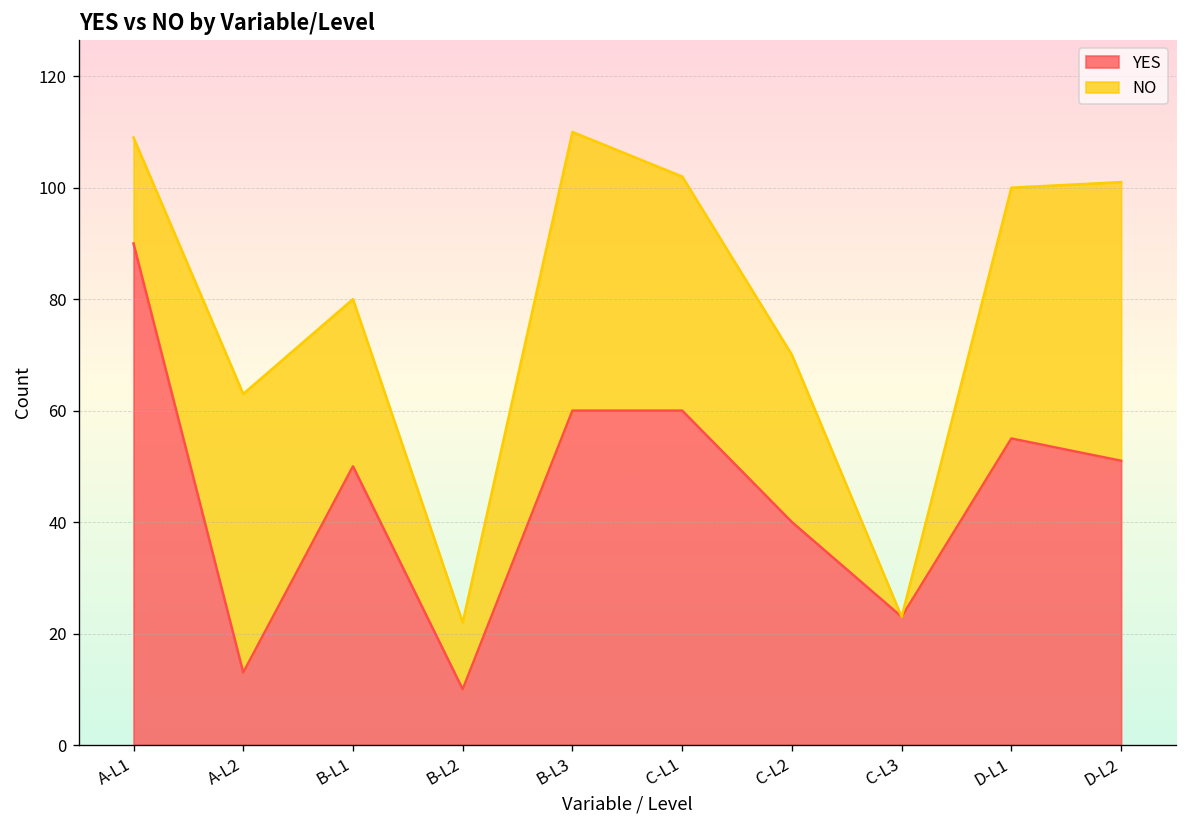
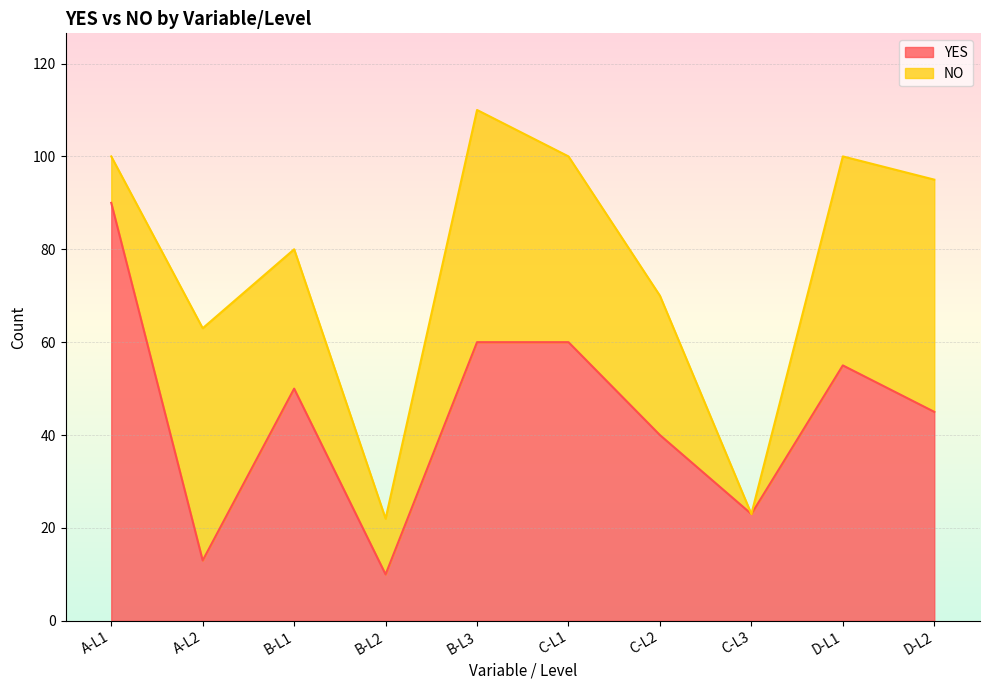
NO, A-L1: 19 -> 10
NO, C-L1: 42 -> 40
YES, D-L2: 51 -> 45
